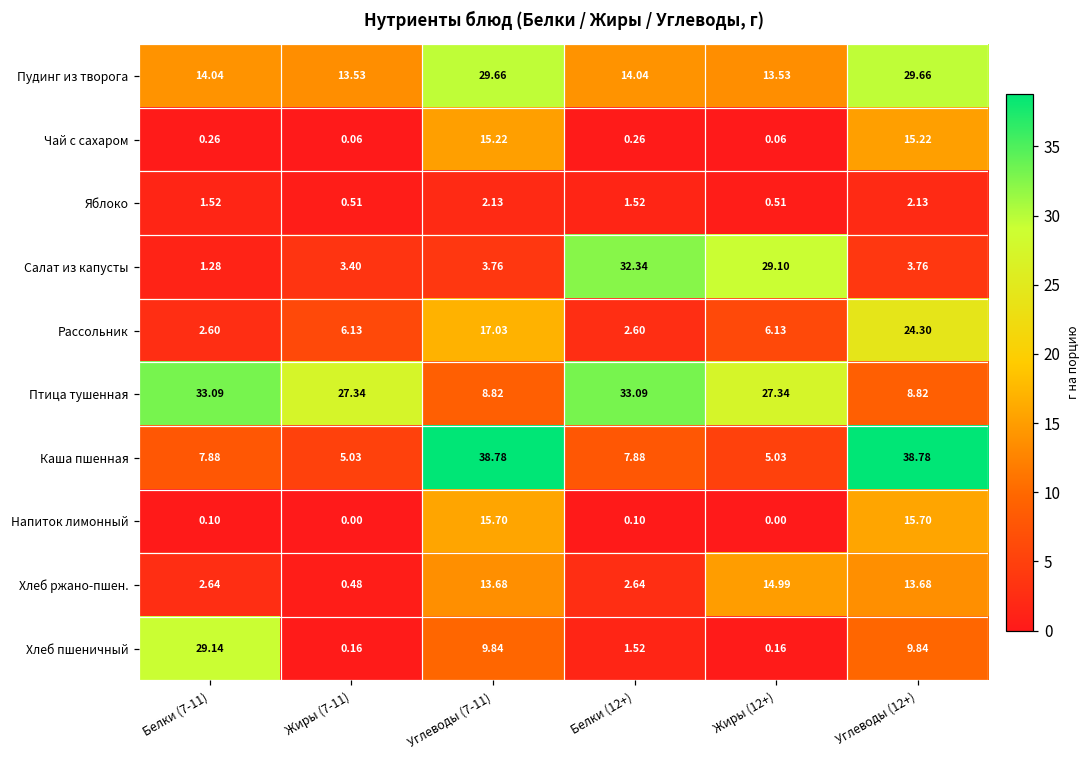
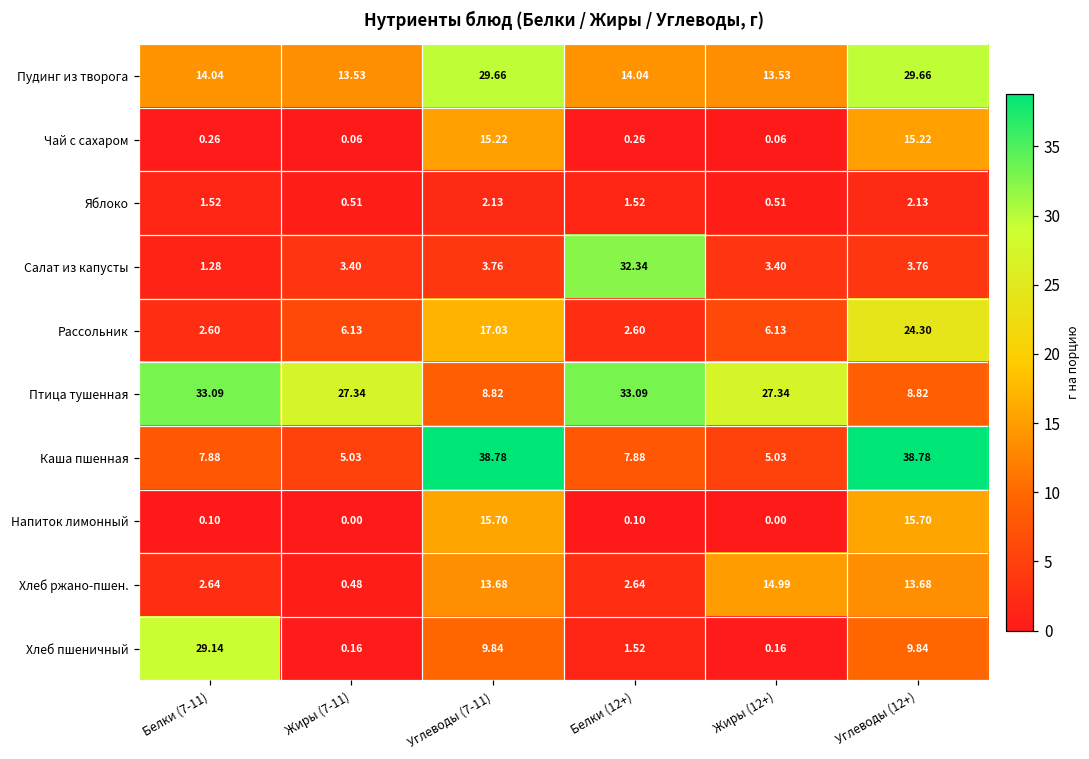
Салат из капусты, Жиры (12+): 29.10 -> 3.40
